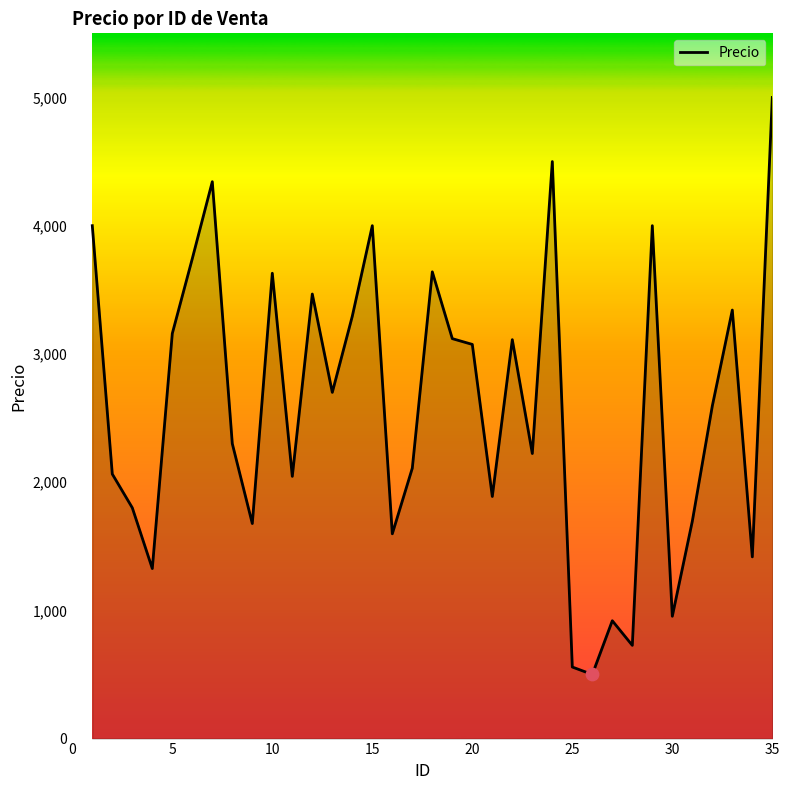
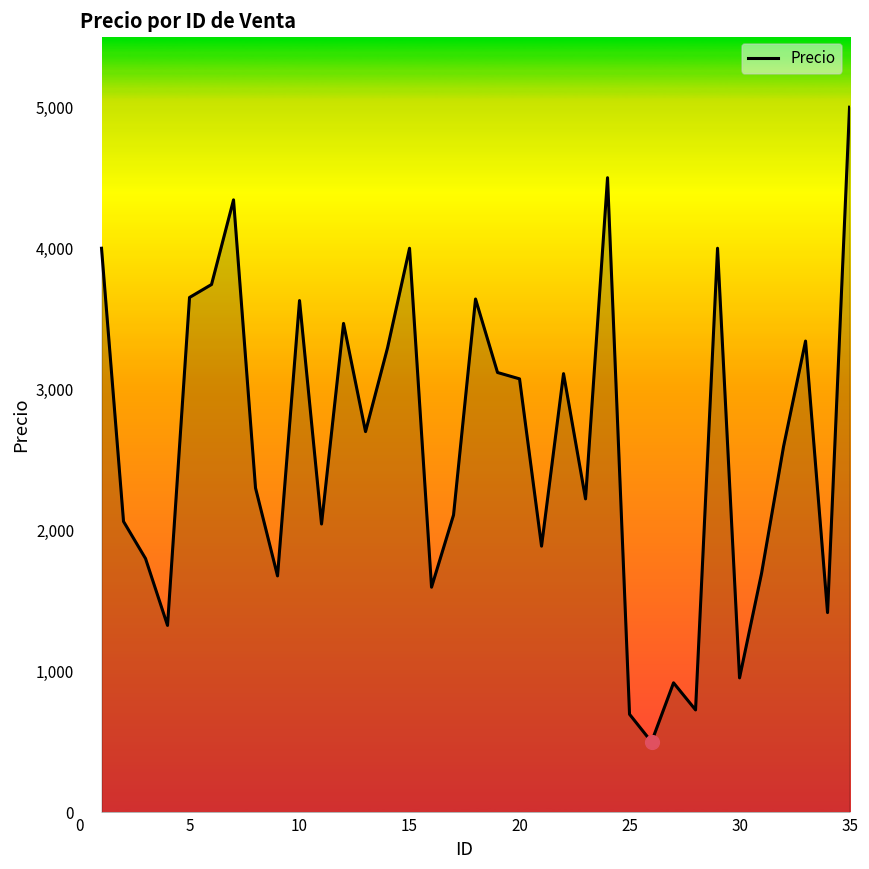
Precio, 5: 3,160 -> 3,650
Precio, 25: 560 -> 700
